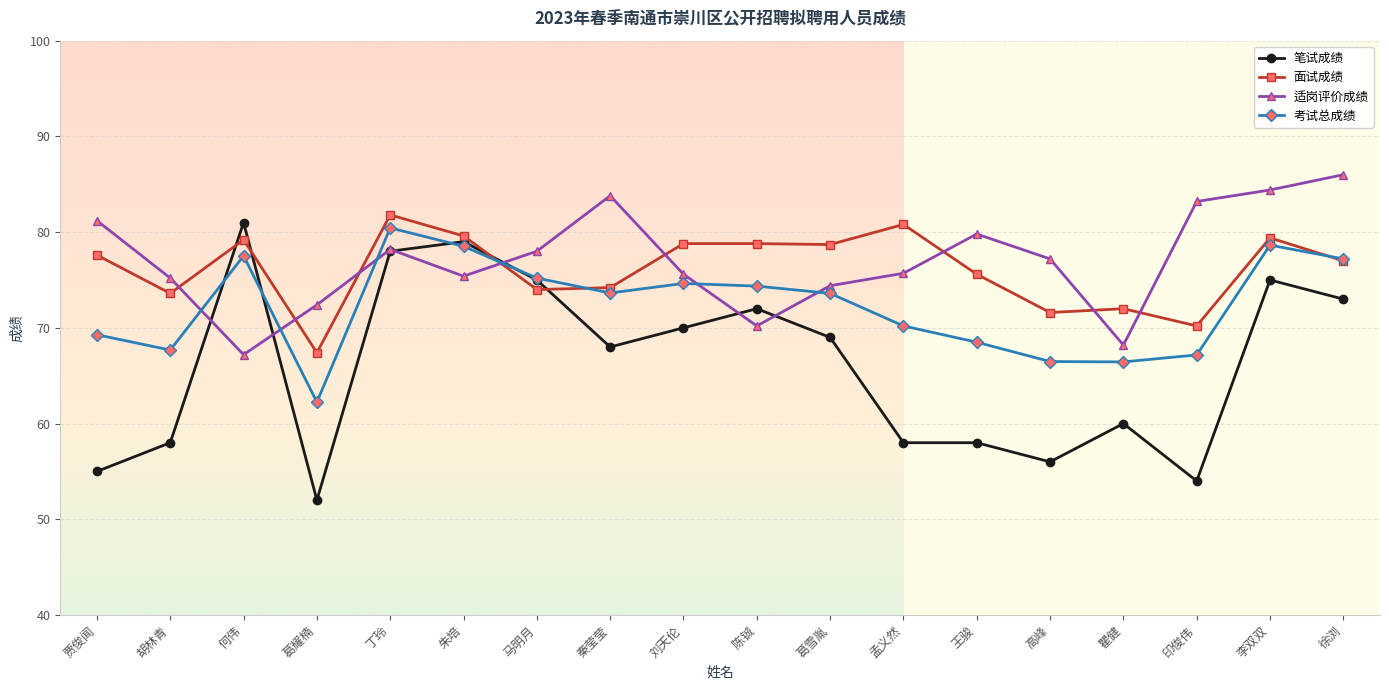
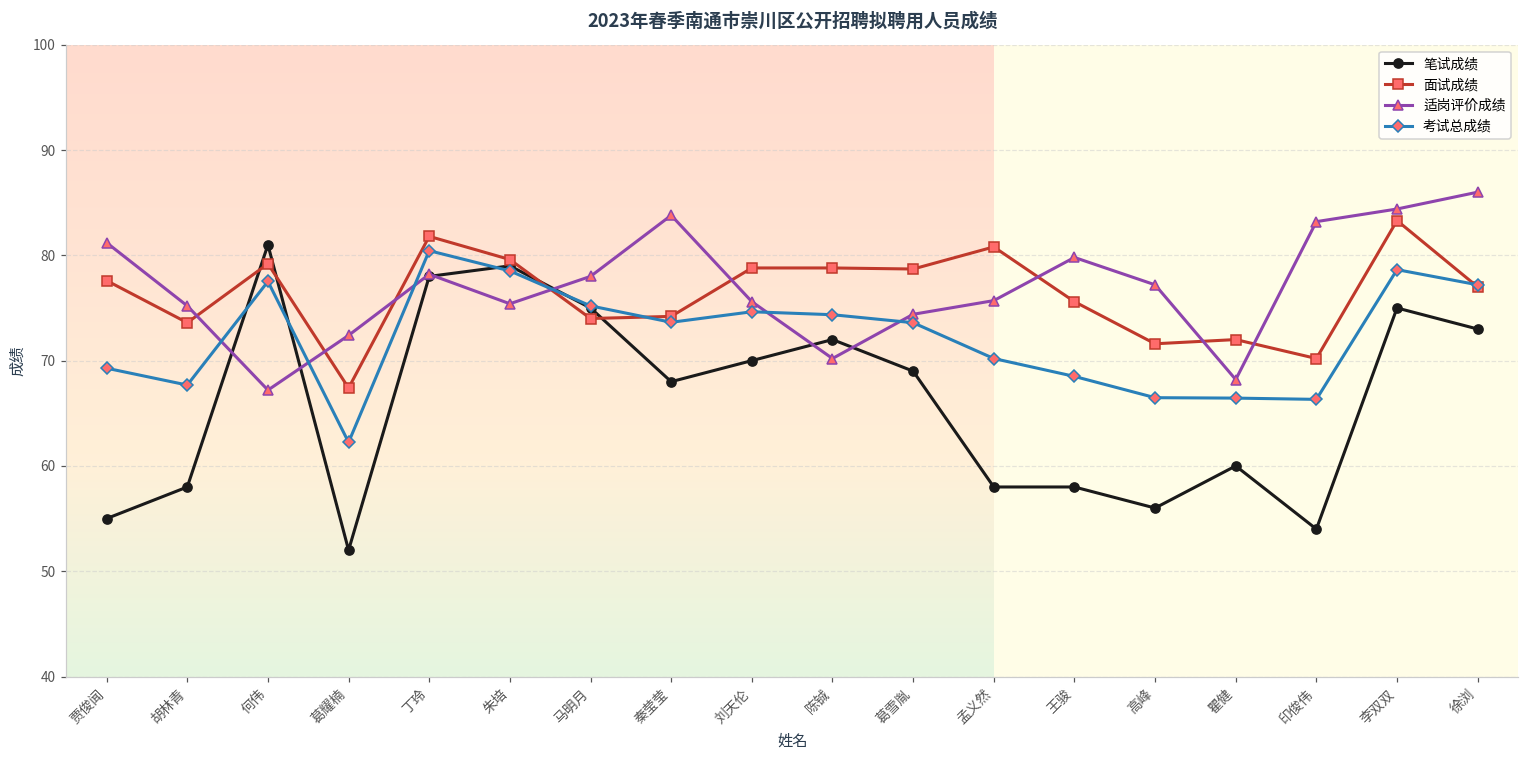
考试总成绩, 印俊伟: 67 -> 66
面试成绩, 李双双: 79 -> 83
